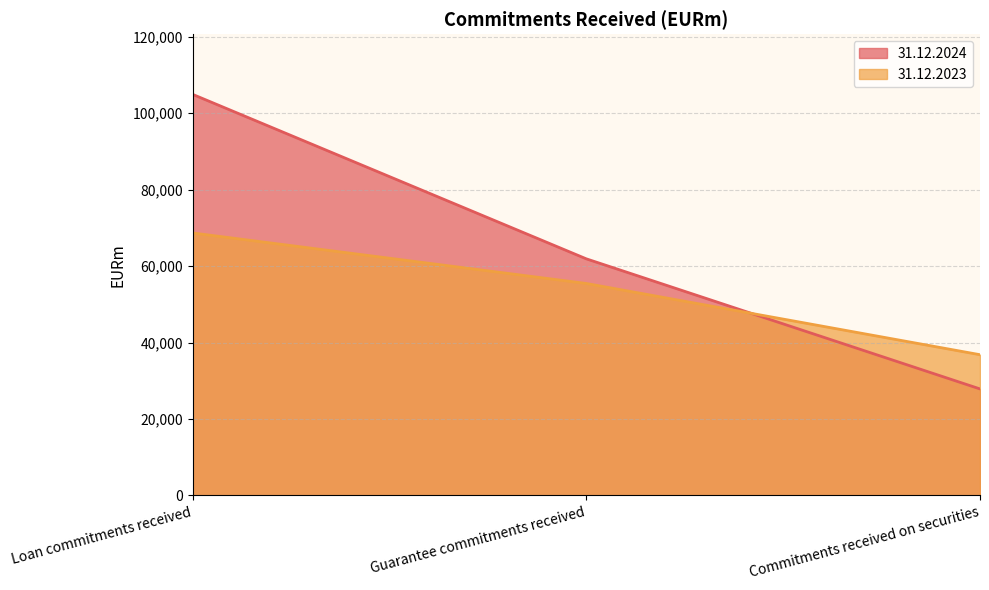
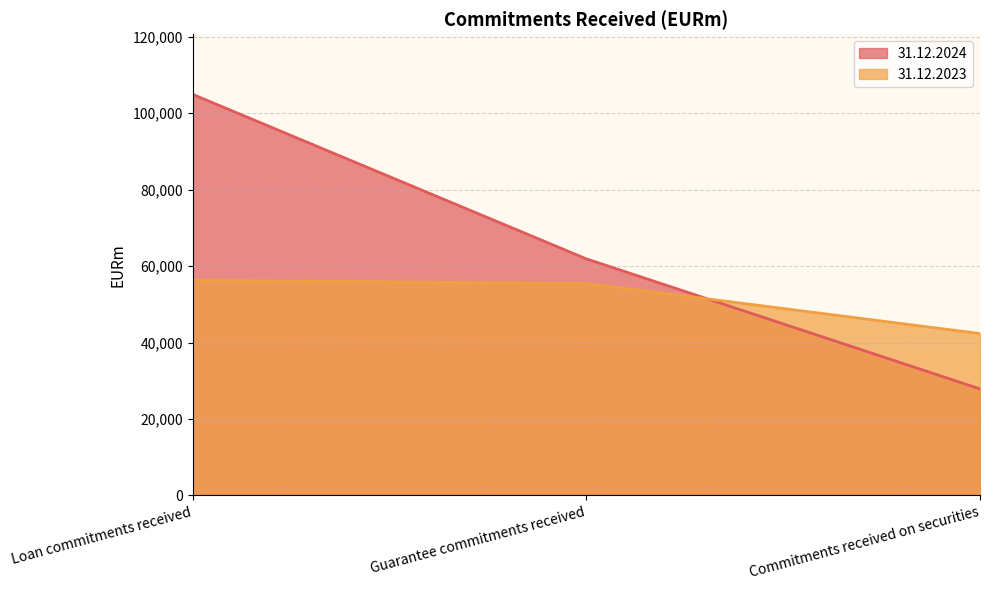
31.12.2023, Loan commitments received: 69,000 -> 56,000
31.12.2023, Commitments received on securities: 37,000 -> 42,000
